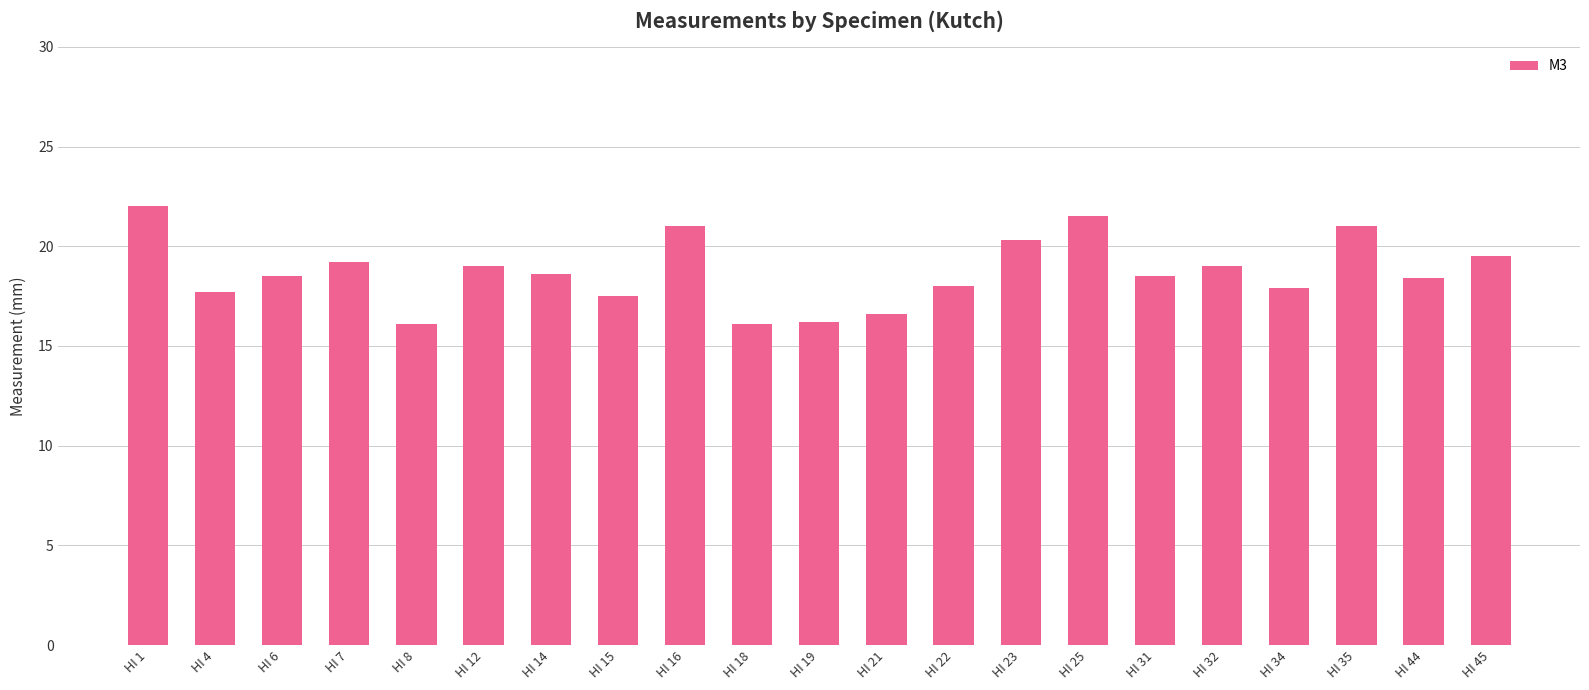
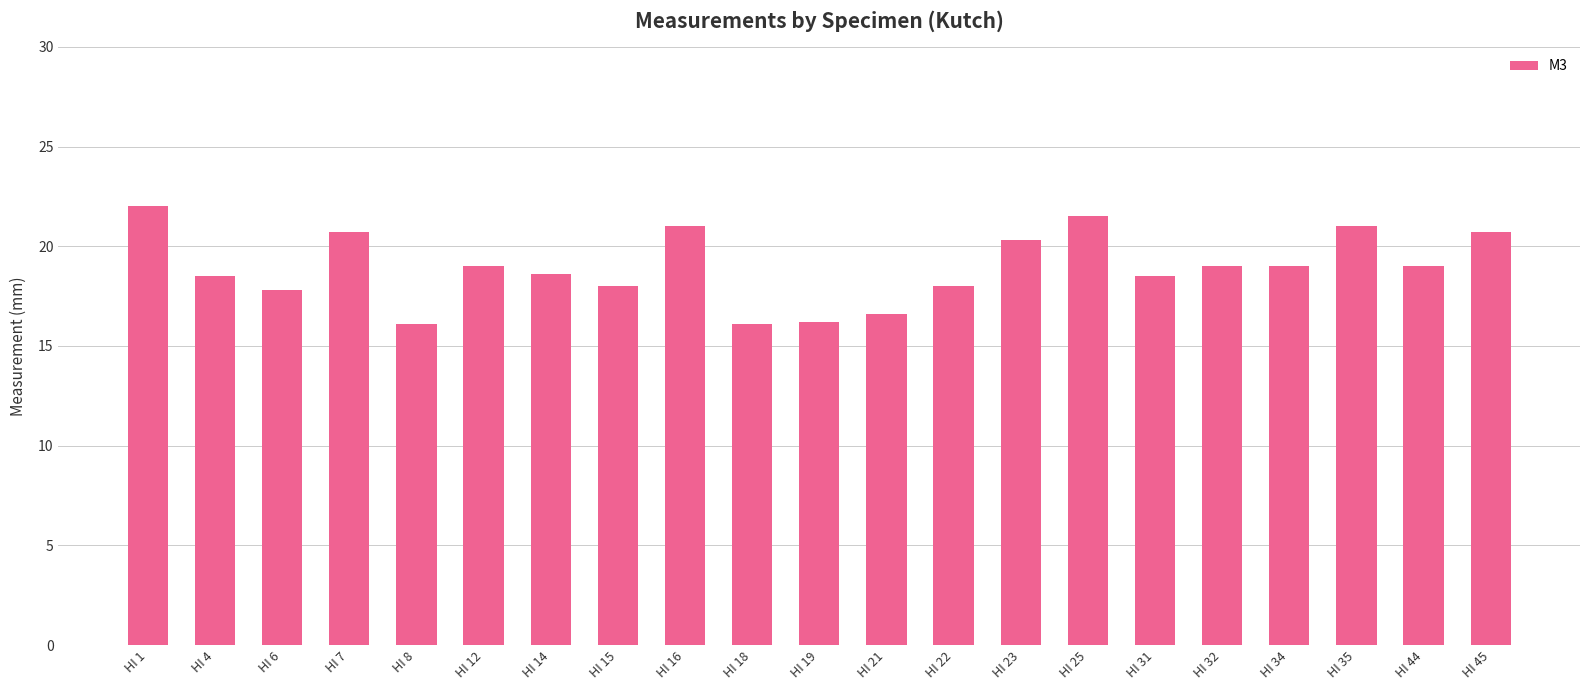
HI 4: 17.7 -> 18.5
HI 6: 18.5 -> 17.8
HI 7: 19.2 -> 20.7
HI 15: 17.5 -> 18.0
HI 34: 17.9 -> 19.0
HI 44: 18.4 -> 19.0
HI 45: 19.5 -> 20.7
